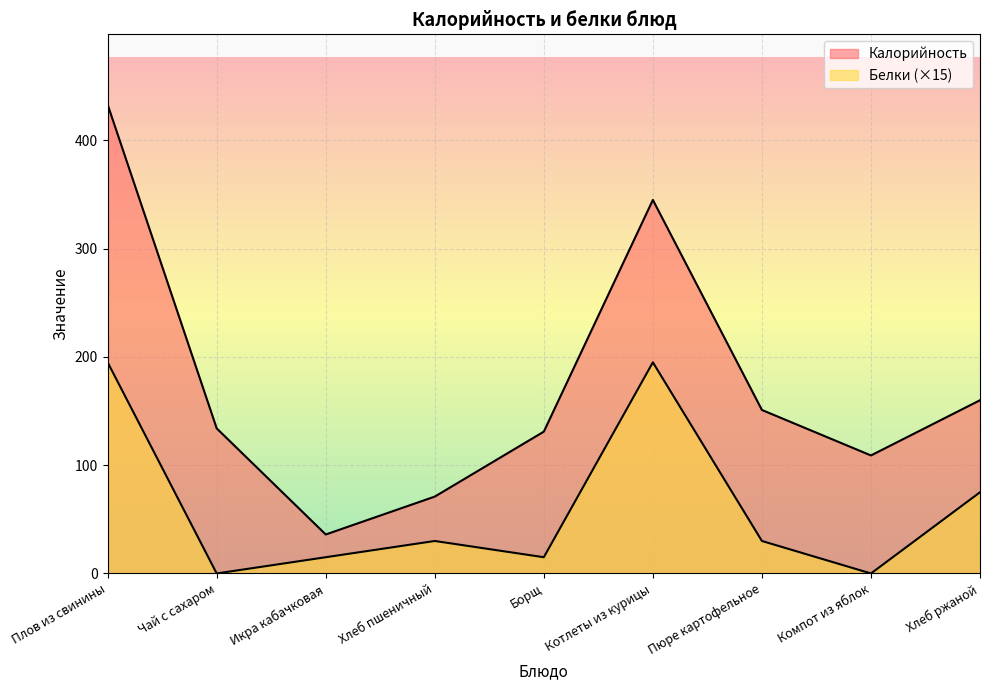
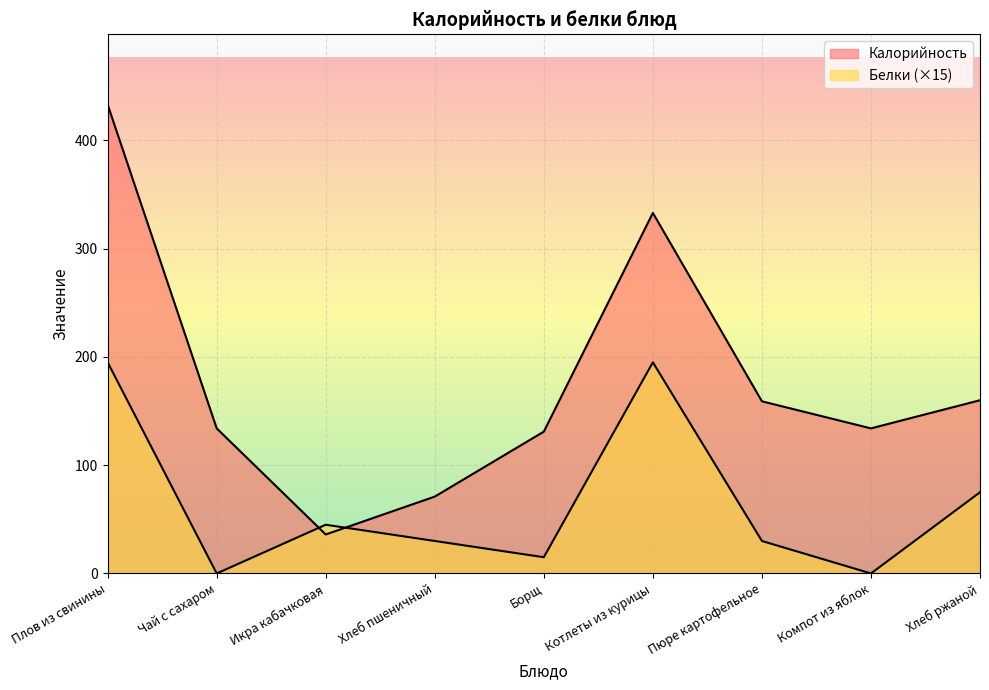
Белки (×15), Икра кабачковая: 15 -> 45
Калорийность, Котлеты из курицы: 345 -> 333
Калорийность, Пюре картофельное: 151 -> 159
Калорийность, Компот из яблок: 109 -> 134
